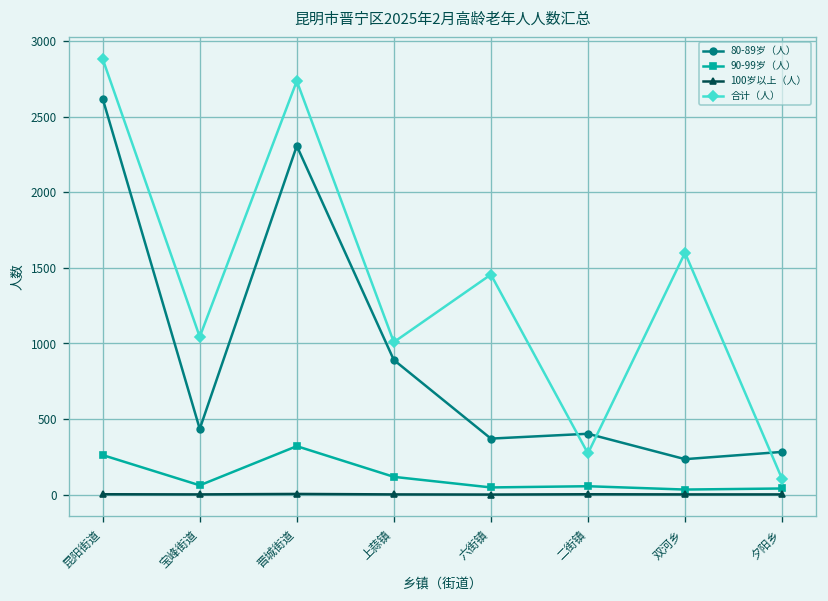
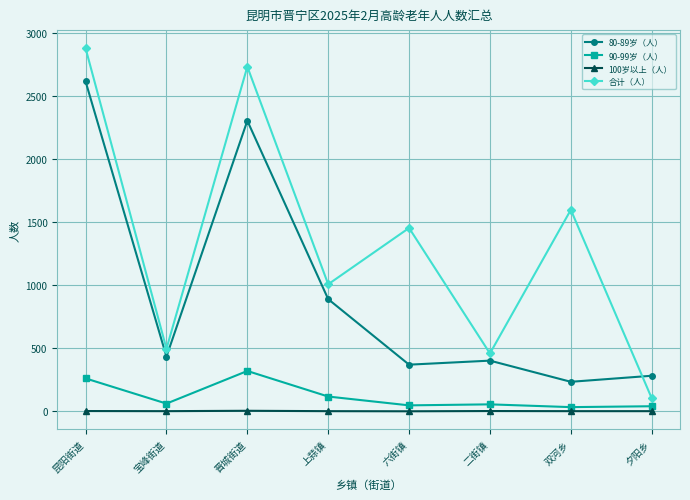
合计（人）, 宝峰街道: 1040 -> 500
合计（人）, 二街镇: 270 -> 460
